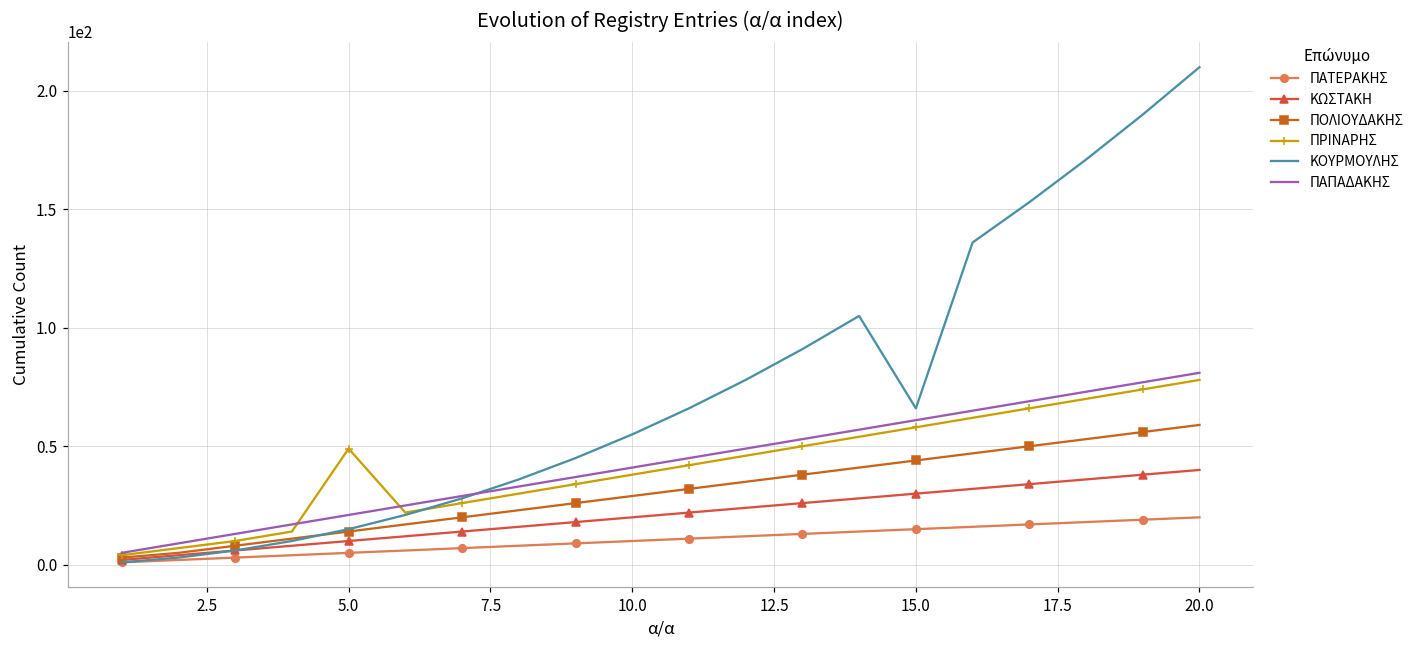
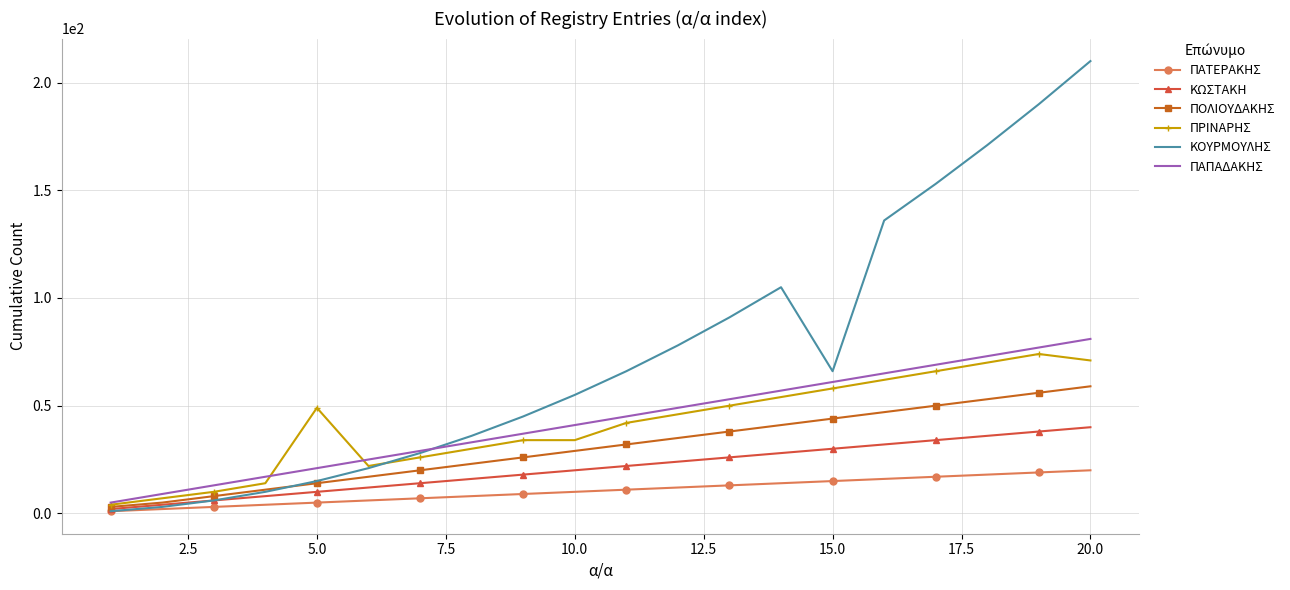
ΠΡΙΝΑΡΗΣ, 10.0: 38 -> 34
ΠΡΙΝΑΡΗΣ, 20.0: 78 -> 71
